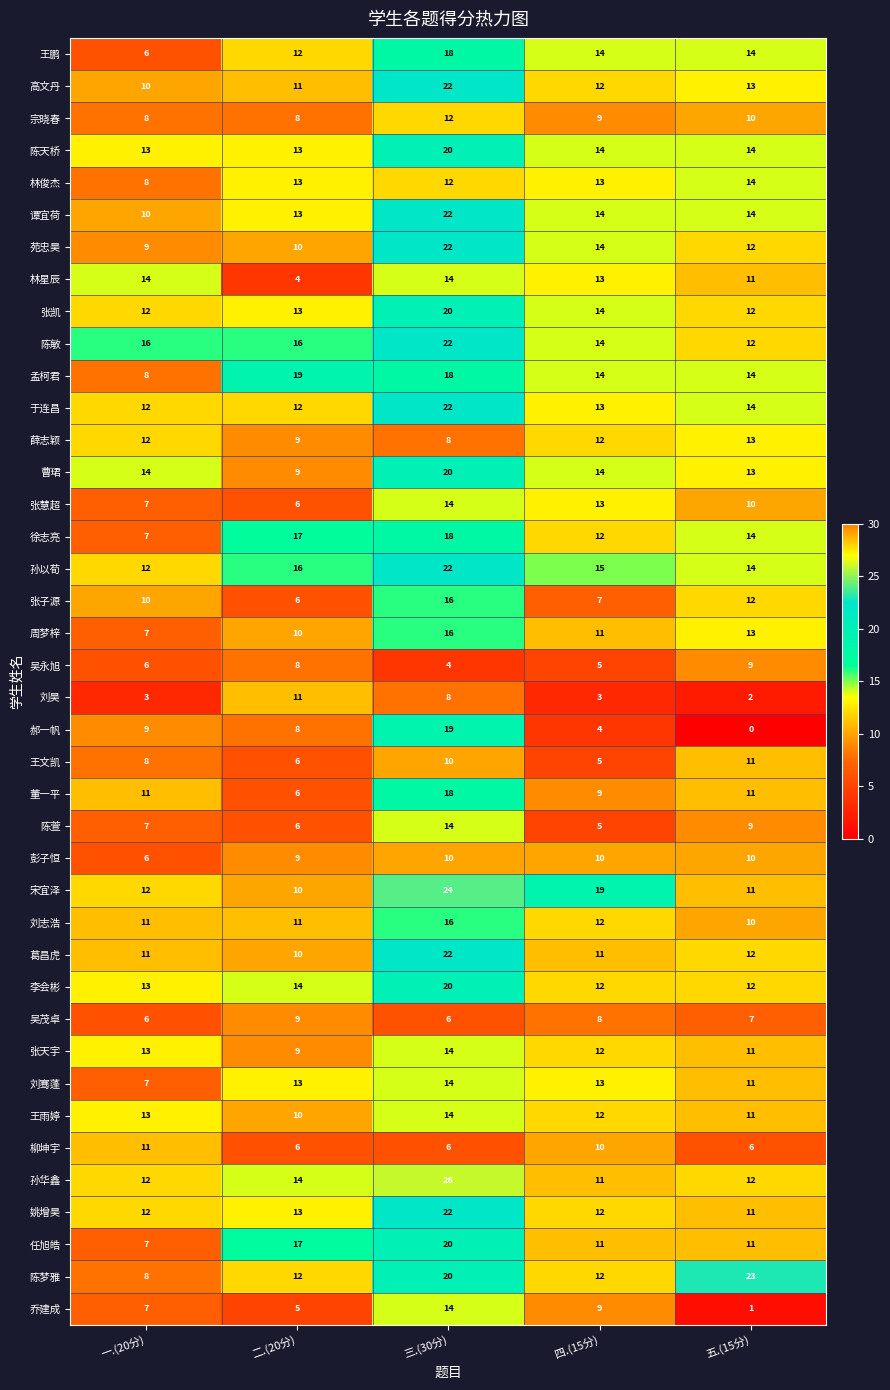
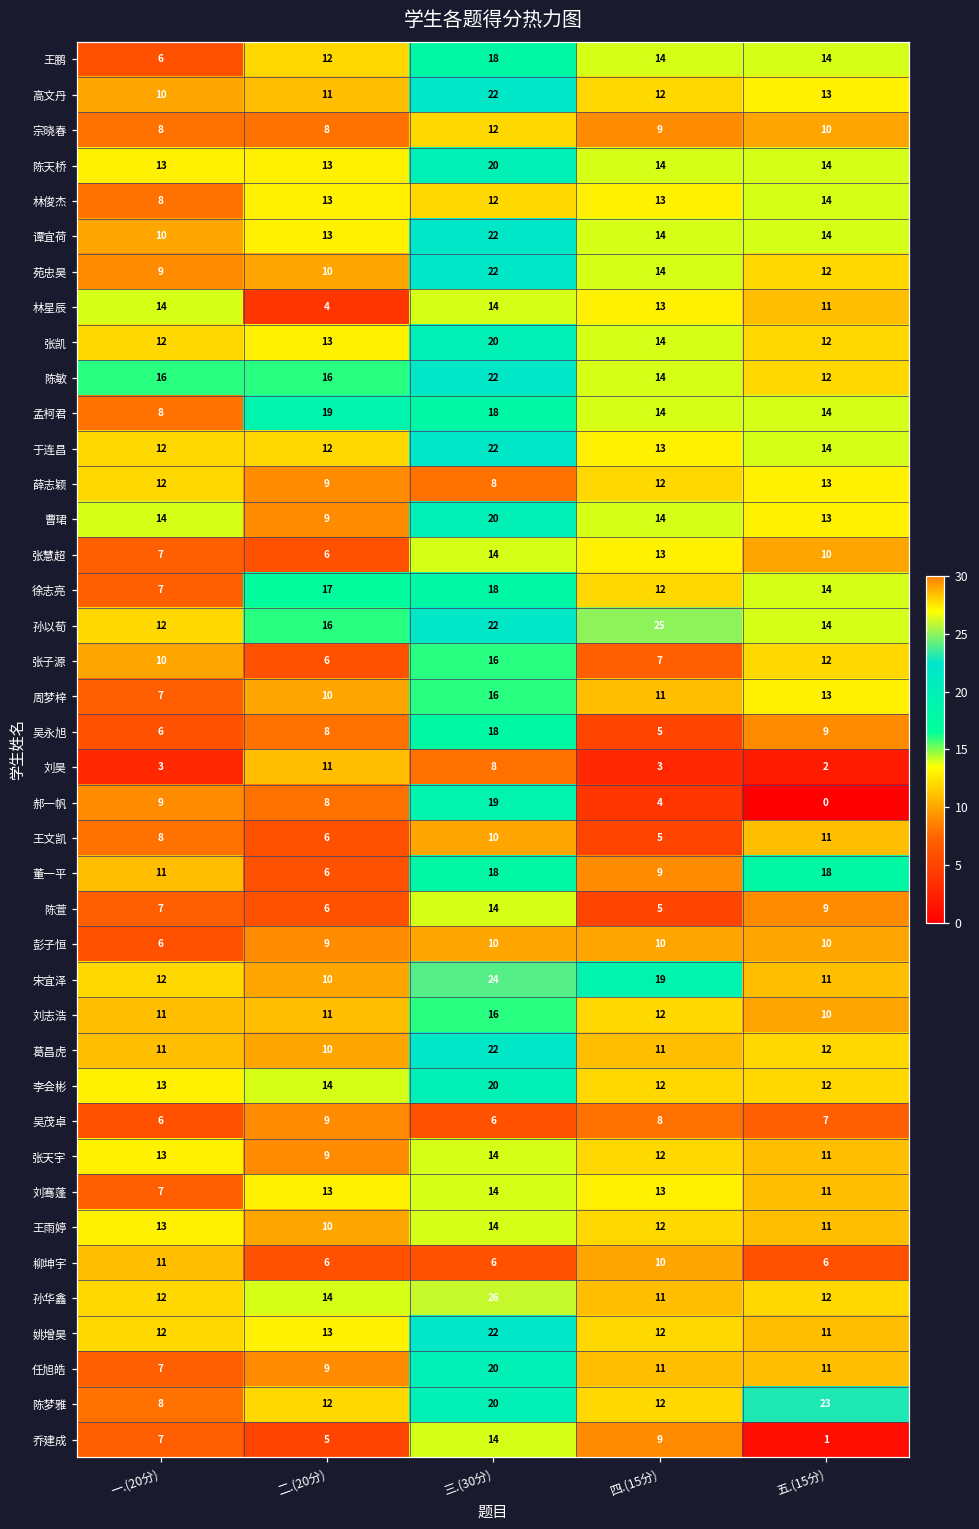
孙以荀, 四.(15分): 15 -> 25
吴永旭, 三.(30分): 4 -> 18
董一平, 五.(15分): 11 -> 18
任旭皓, 二.(20分): 17 -> 9
